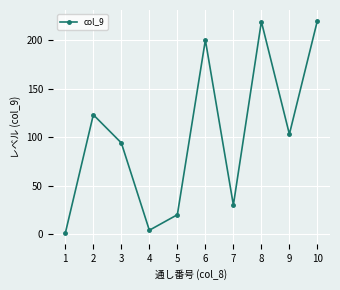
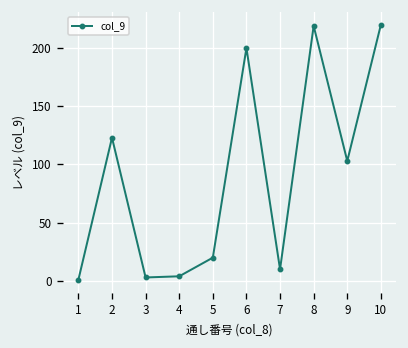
3: 90 -> 0
7: 30 -> 10
